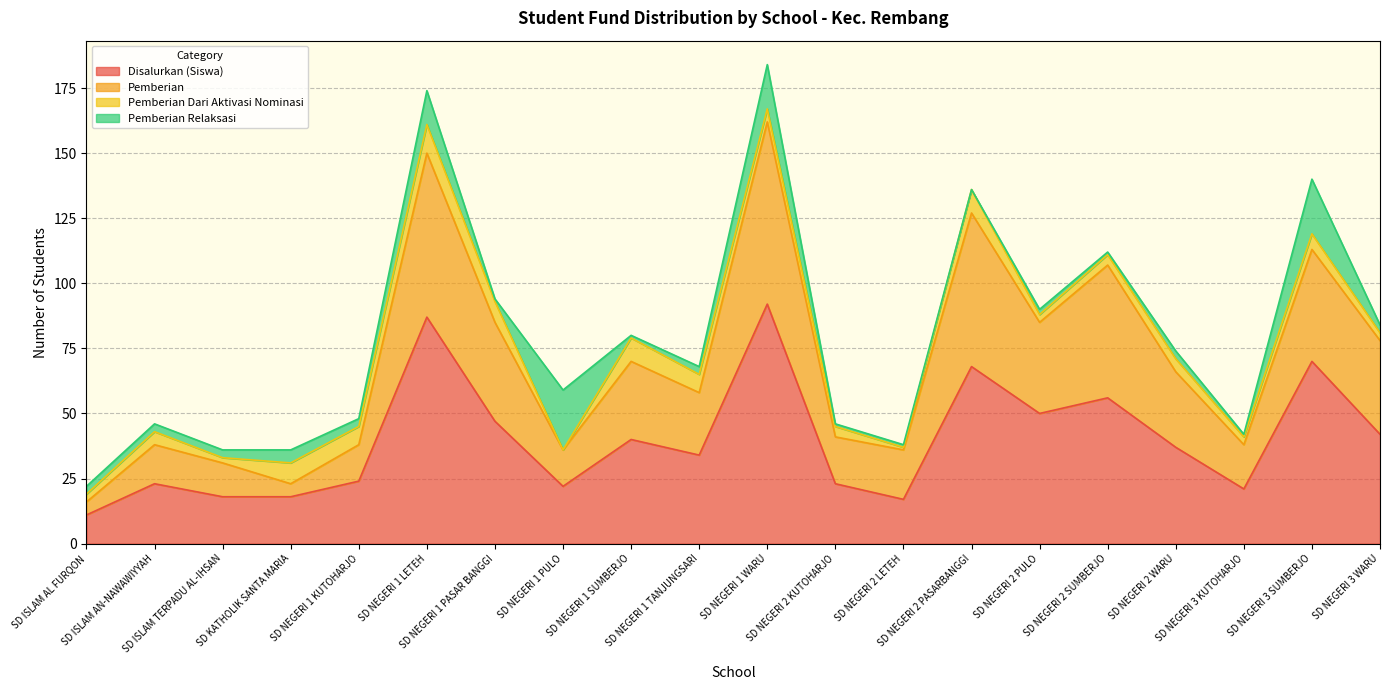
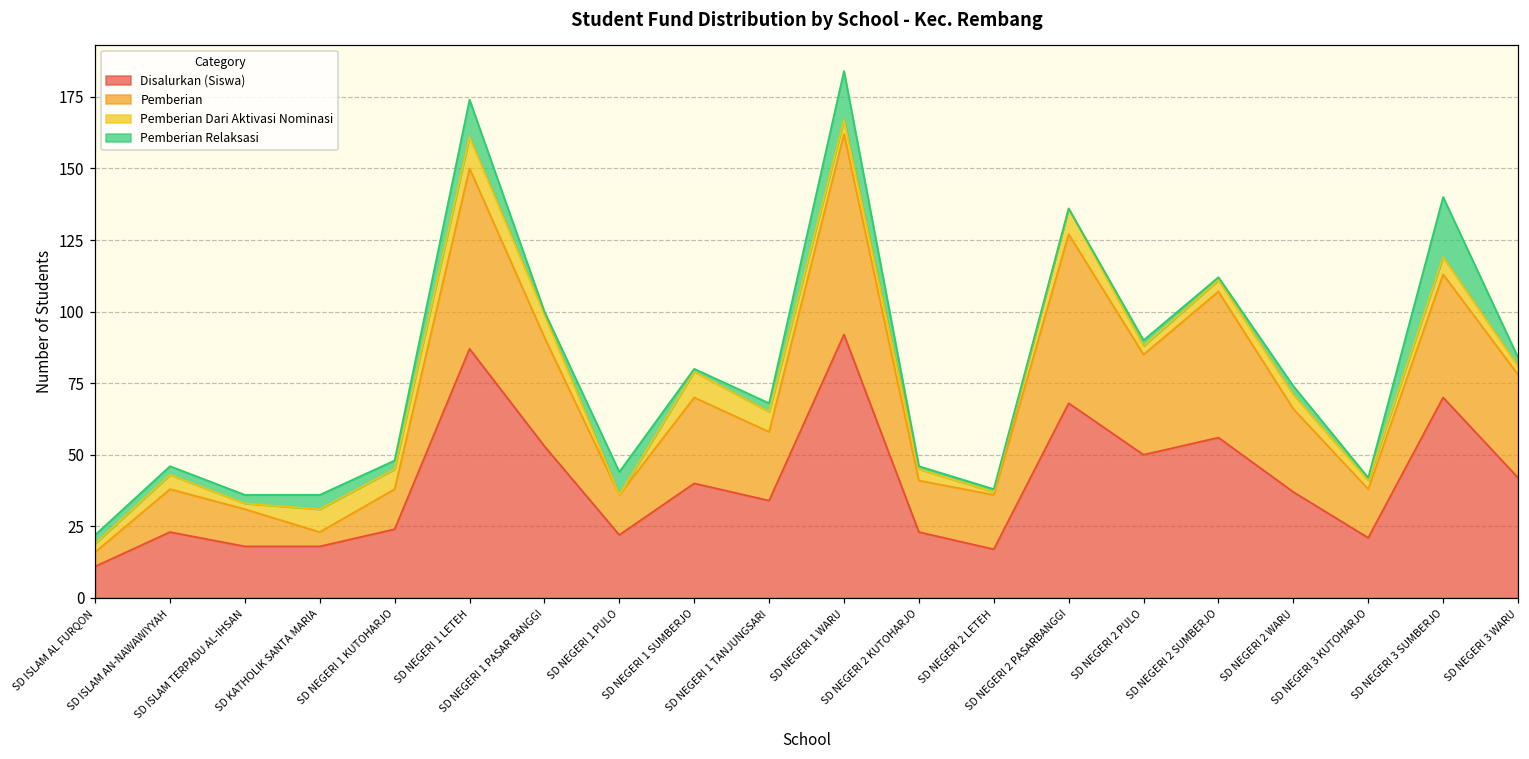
Disalurkan (Siswa), SD NEGERI 1 PASAR BANGGI: 47 -> 53
Pemberian Relaksasi, SD NEGERI 1 PULO: 23 -> 8
